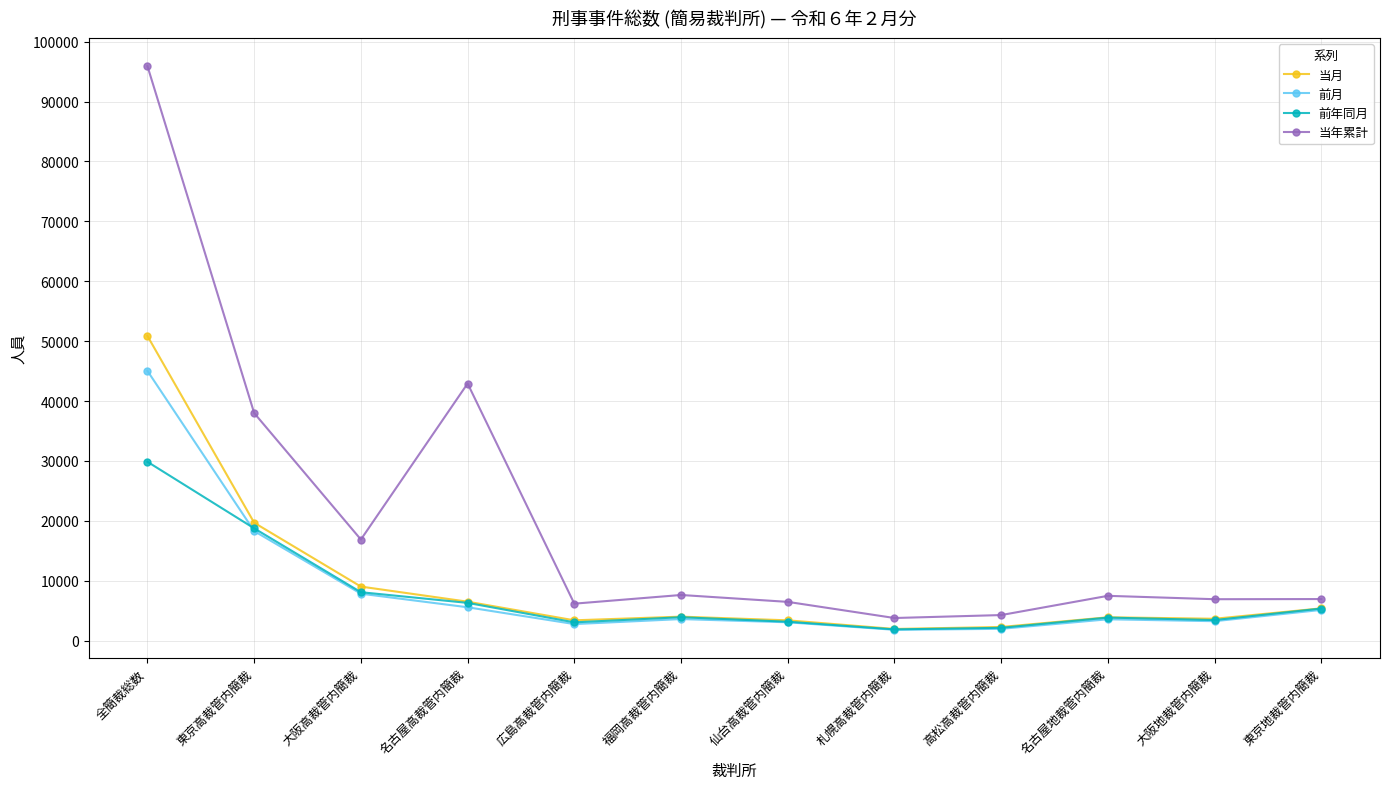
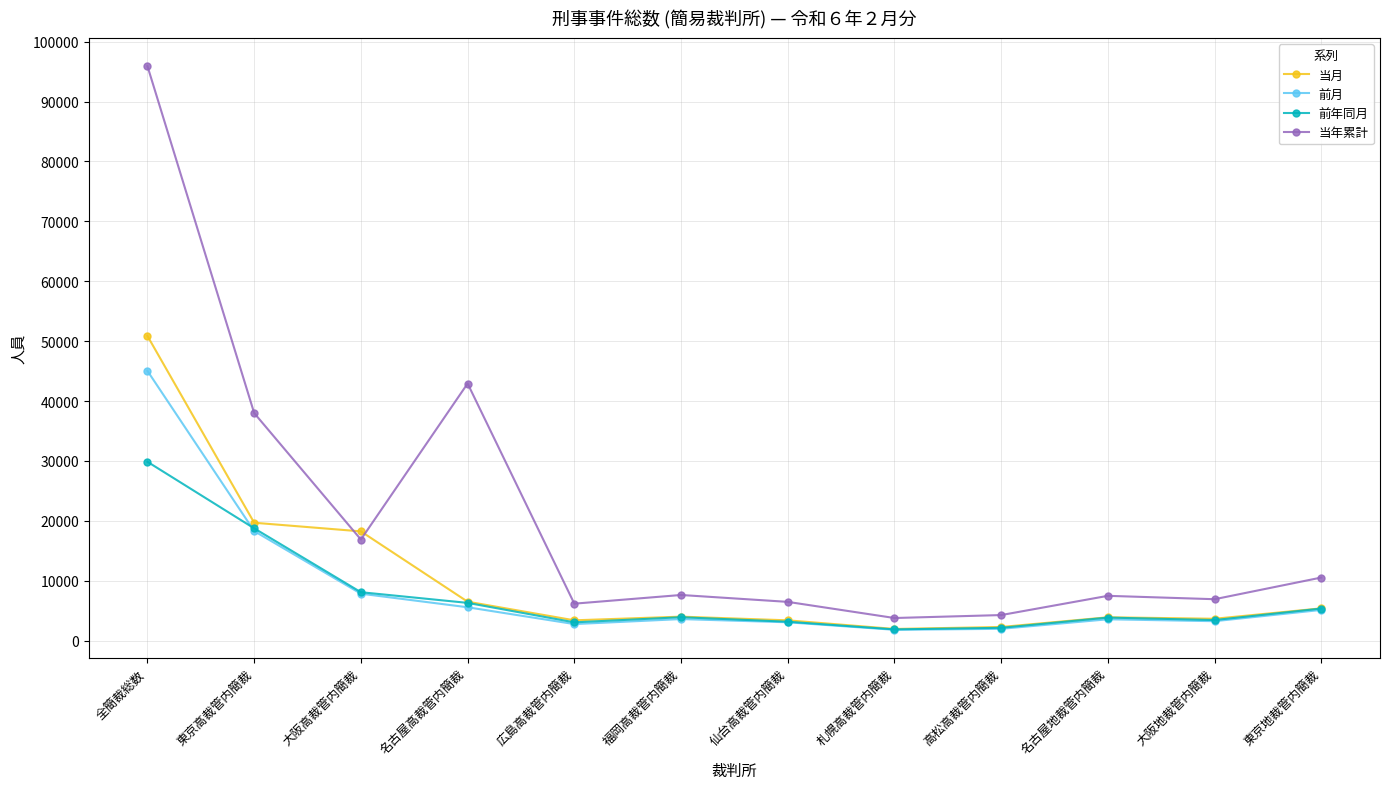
当月, 大阪高裁管内簡裁: 9000 -> 18000
当年累計, 東京地裁管内簡裁: 7000 -> 11000
